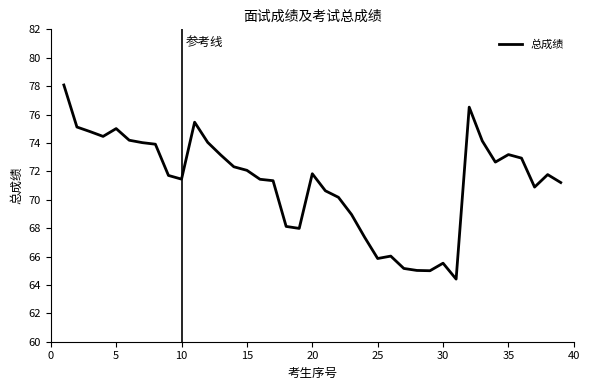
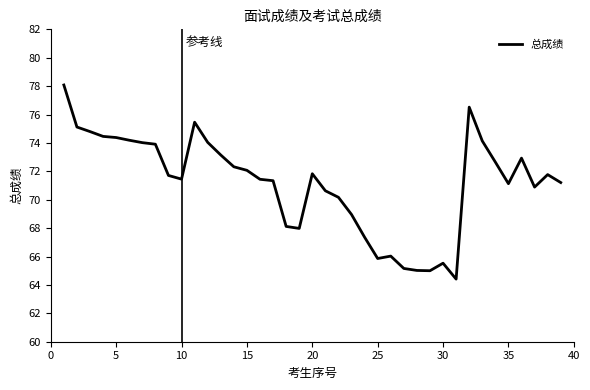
5: 75.0 -> 74.4
35: 73.2 -> 71.1
